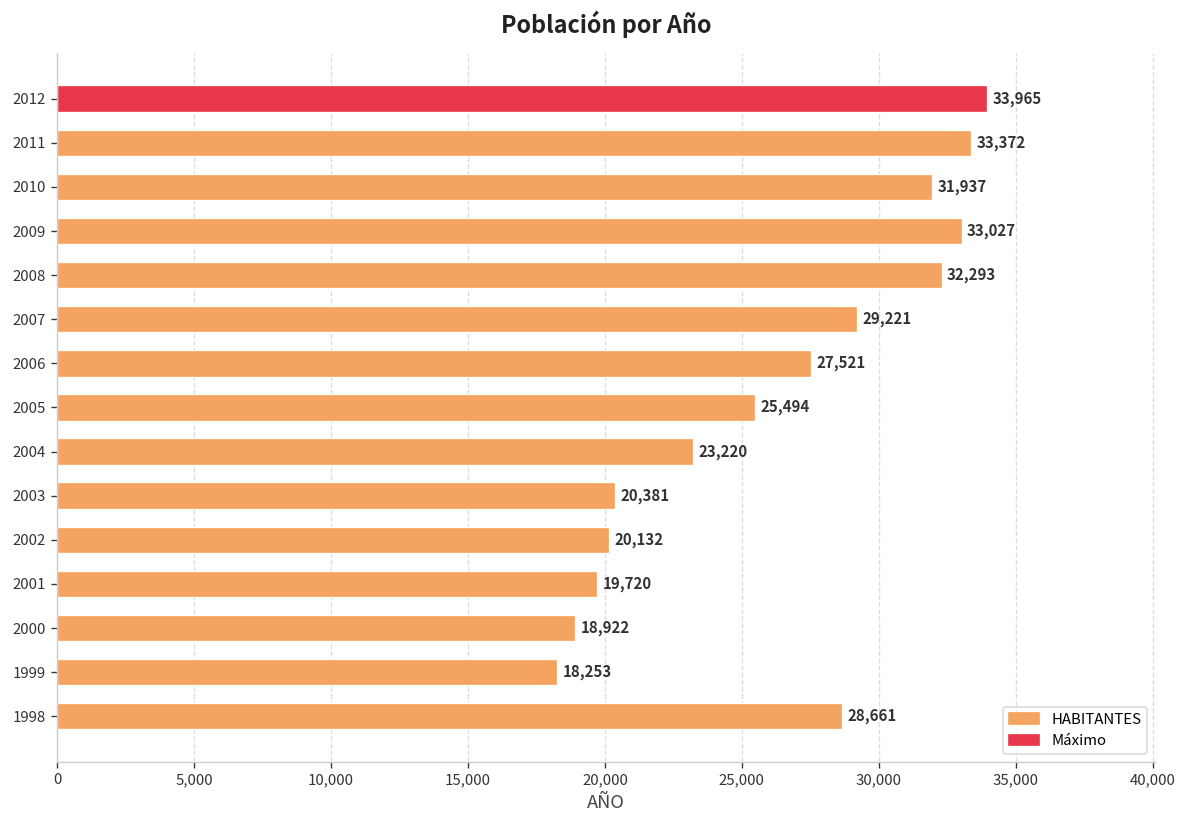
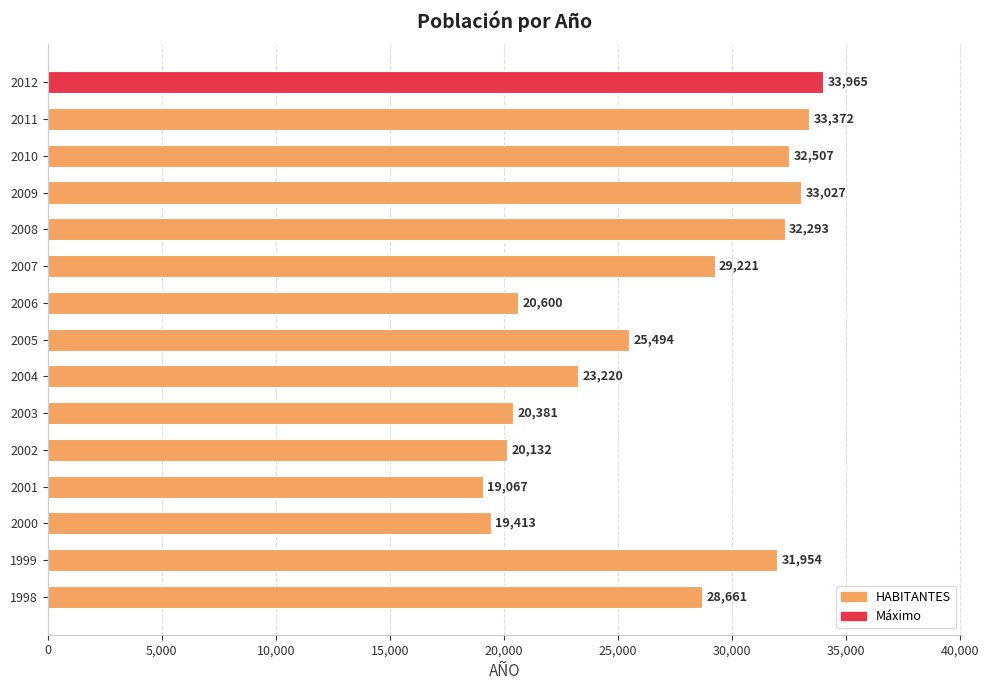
2010: 31,937 -> 32,507
2006: 27,521 -> 20,600
2001: 19,720 -> 19,067
2000: 18,922 -> 19,413
1999: 18,253 -> 31,954
